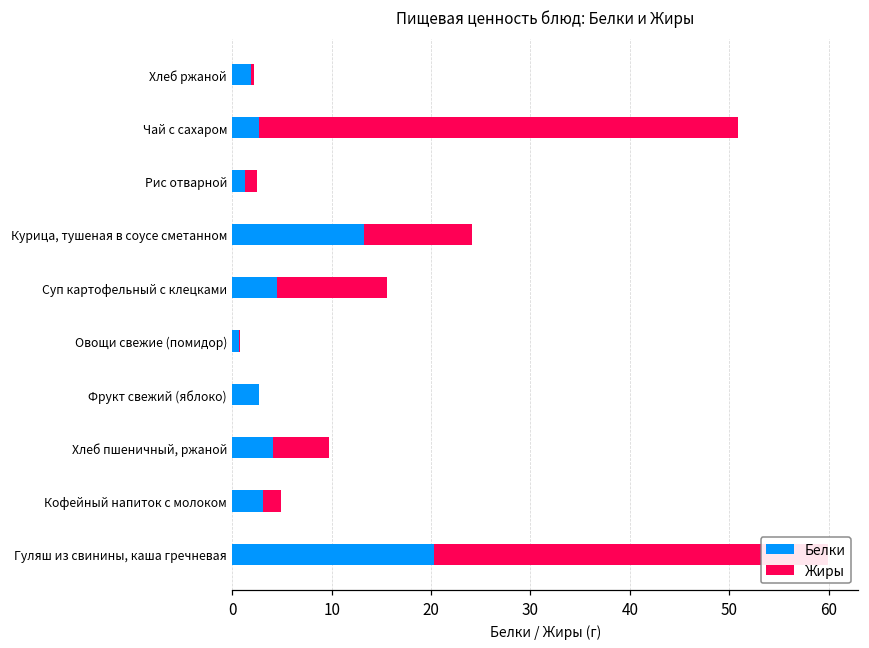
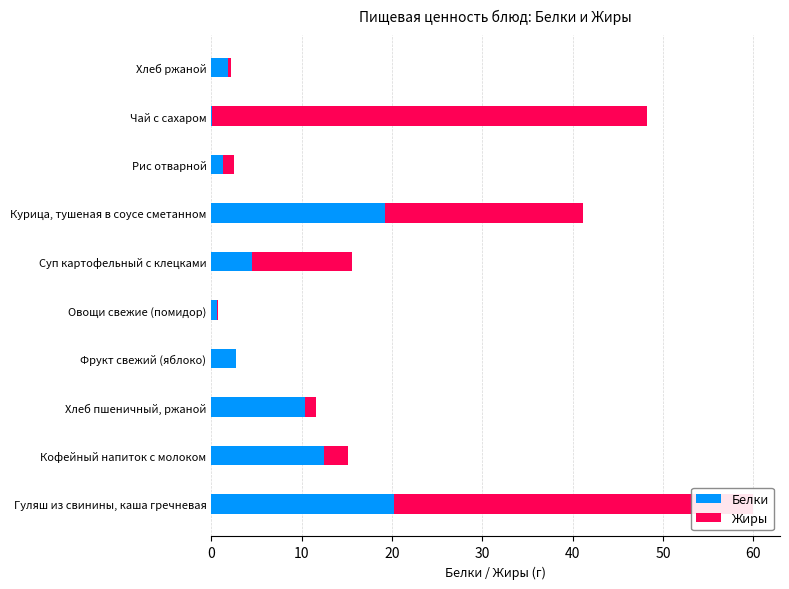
Белки, Чай с сахаром: 3 -> 0
Белки, Курица, тушеная в соусе сметанном: 13 -> 19
Жиры, Курица, тушеная в соусе сметанном: 11 -> 22
Белки, Хлеб пшеничный, ржаной: 4 -> 10
Жиры, Хлеб пшеничный, ржаной: 6 -> 1
Белки, Кофейный напиток с молоком: 3 -> 12
Жиры, Кофейный напиток с молоком: 2 -> 3
